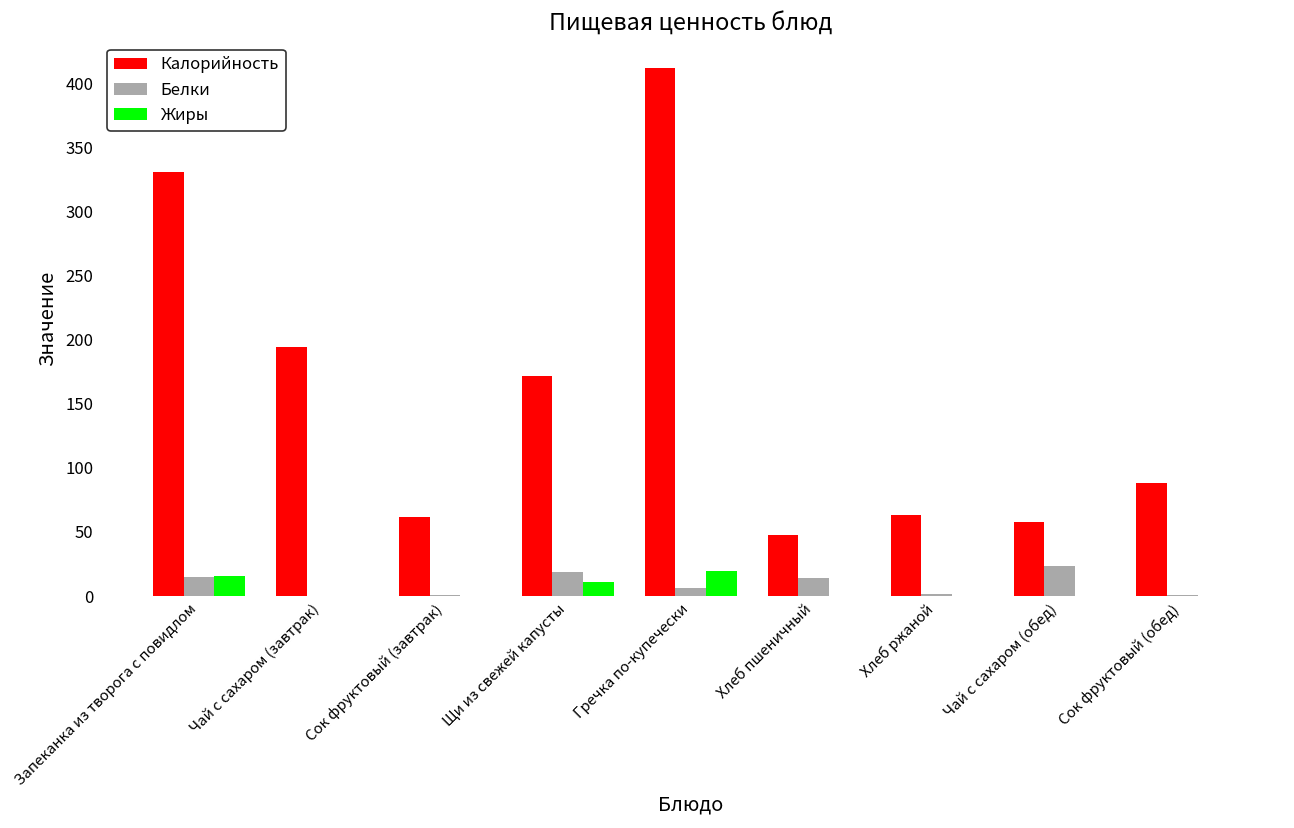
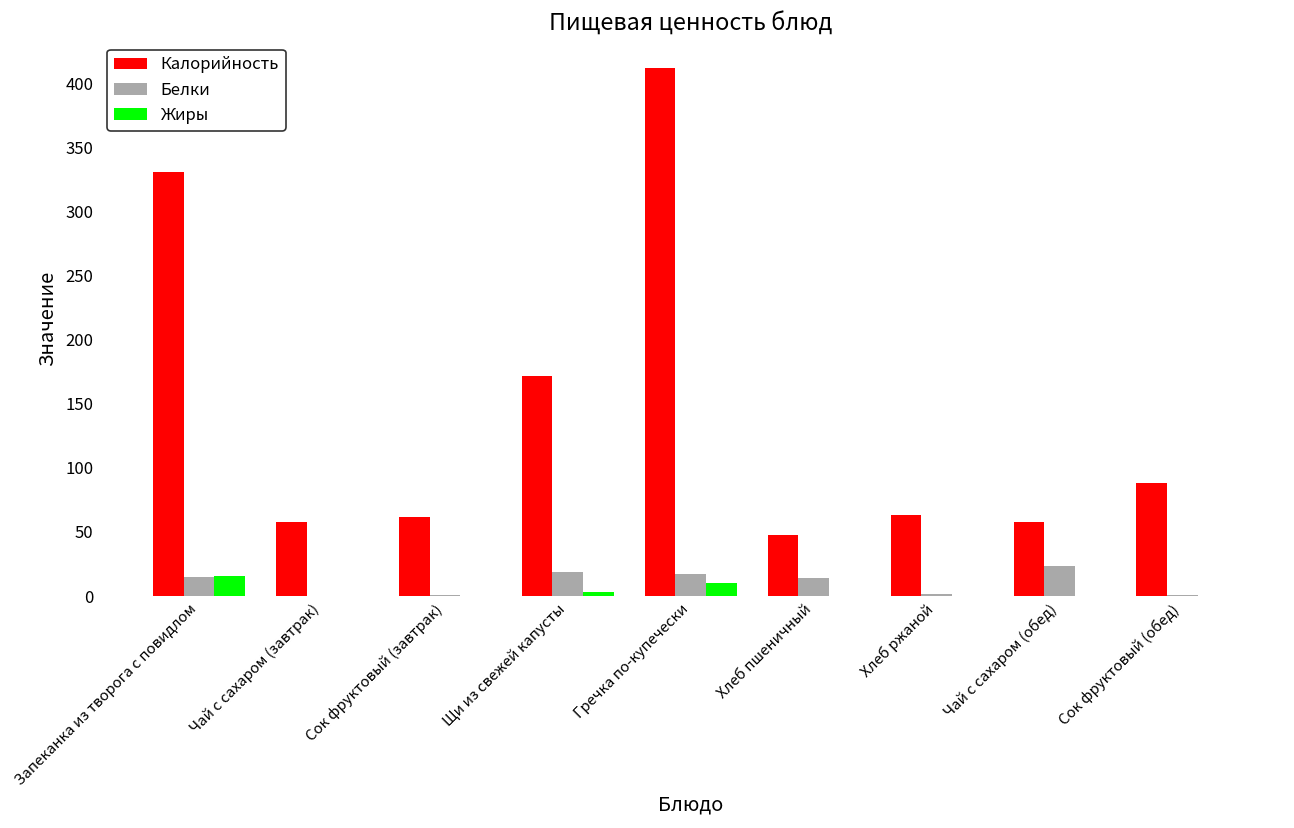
Калорийность, Чай с сахаром (завтрак): 194 -> 58
Жиры, Щи из свежей капусты: 11 -> 3
Белки, Гречка по-купечески: 6 -> 17
Жиры, Гречка по-купечески: 20 -> 10
